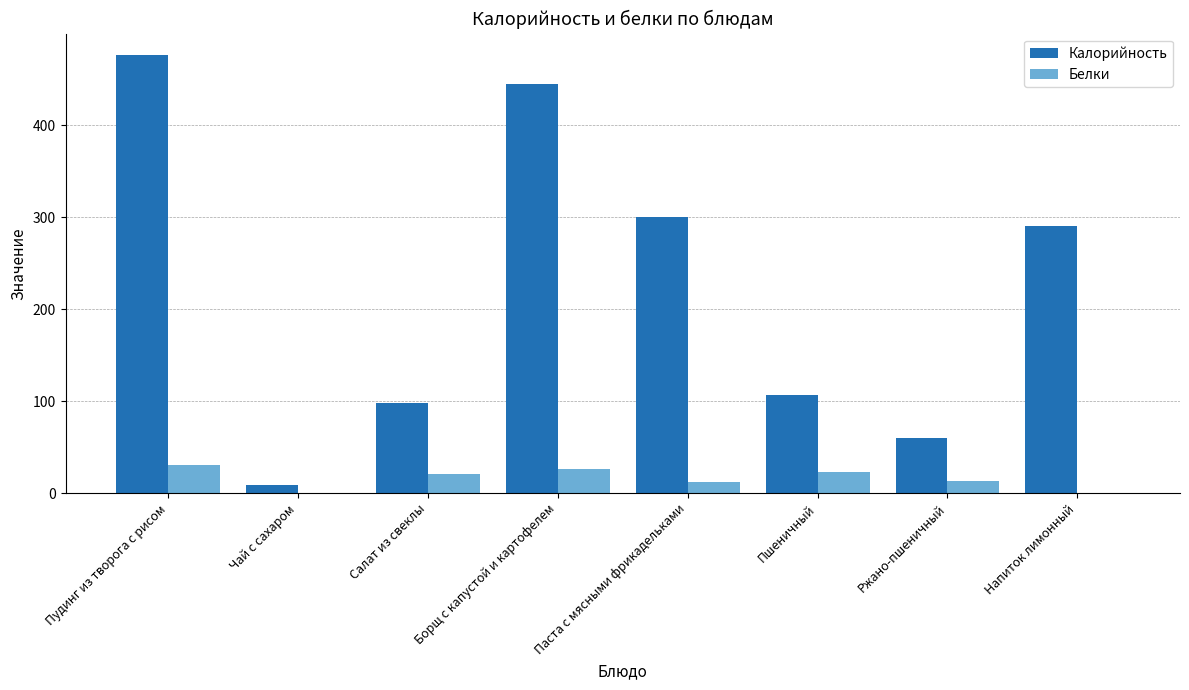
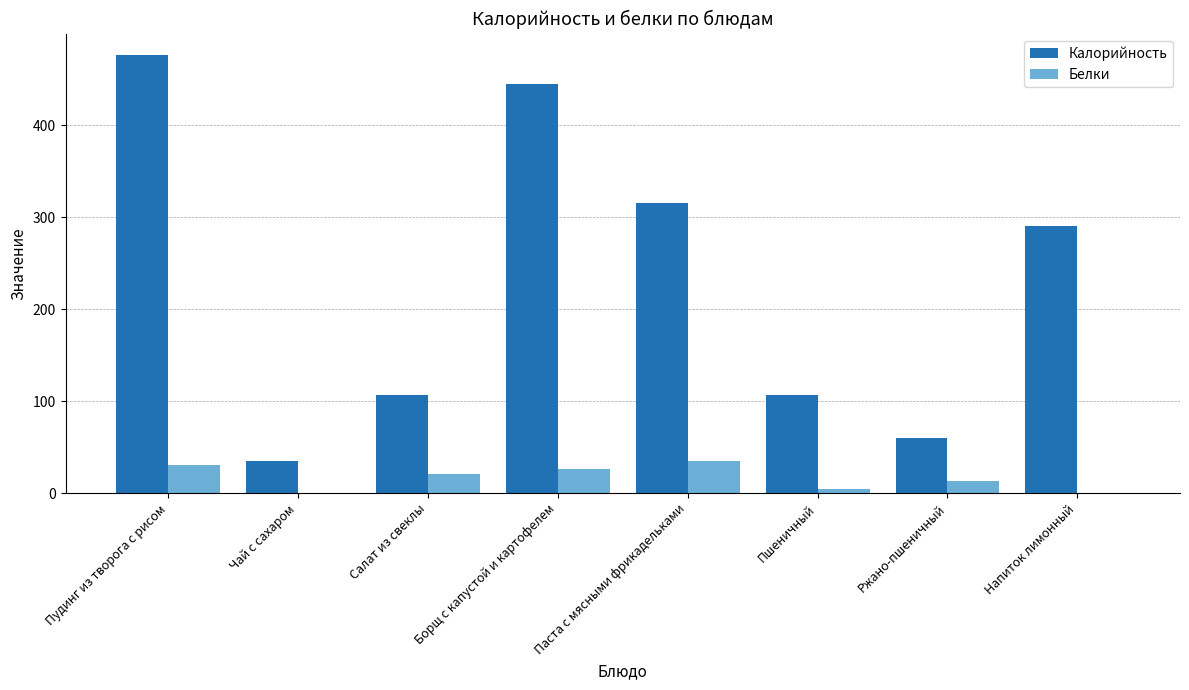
Калорийность, Чай с сахаром: 10 -> 40
Калорийность, Салат из свеклы: 100 -> 110
Калорийность, Паста с мясными фрикадельками: 300 -> 320
Белки, Паста с мясными фрикадельками: 10 -> 40
Белки, Пшеничный: 20 -> 0
